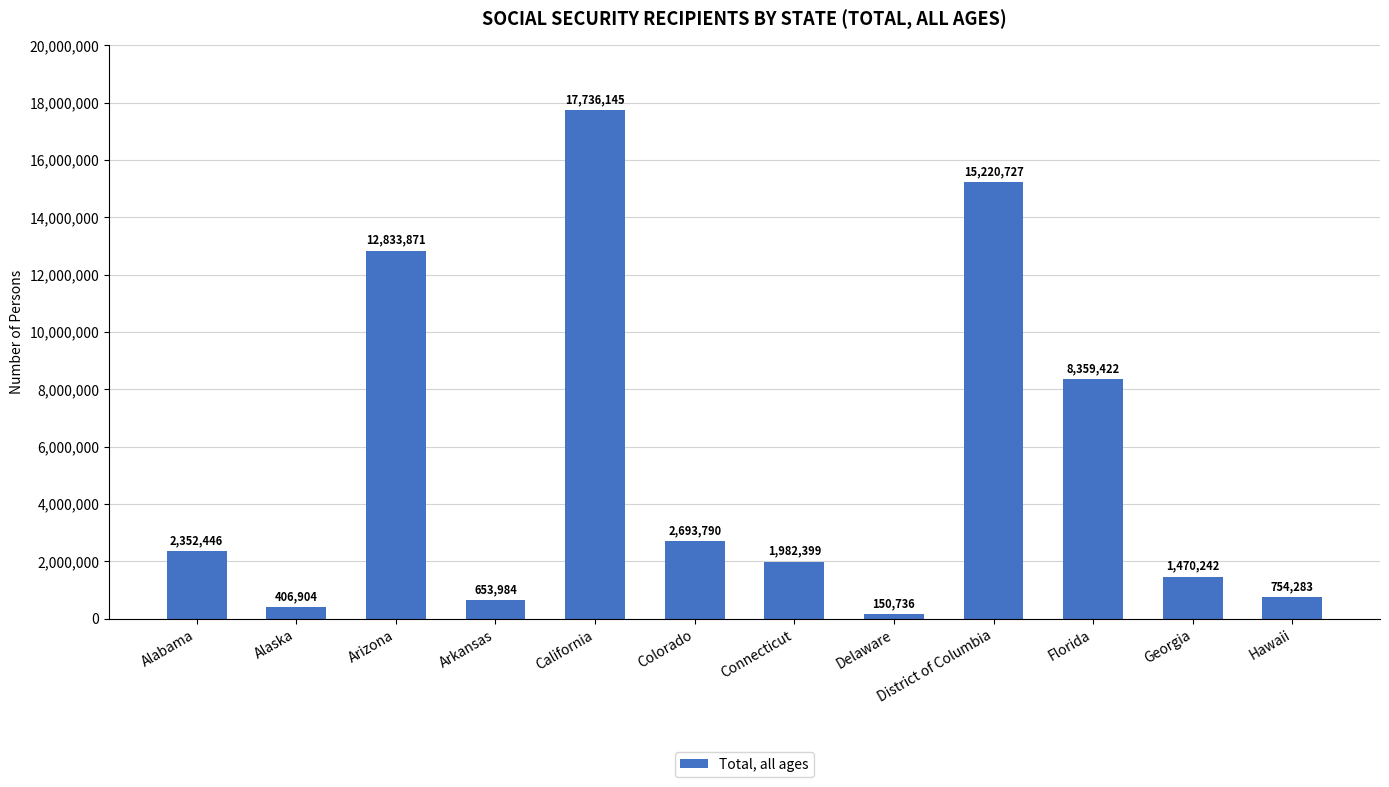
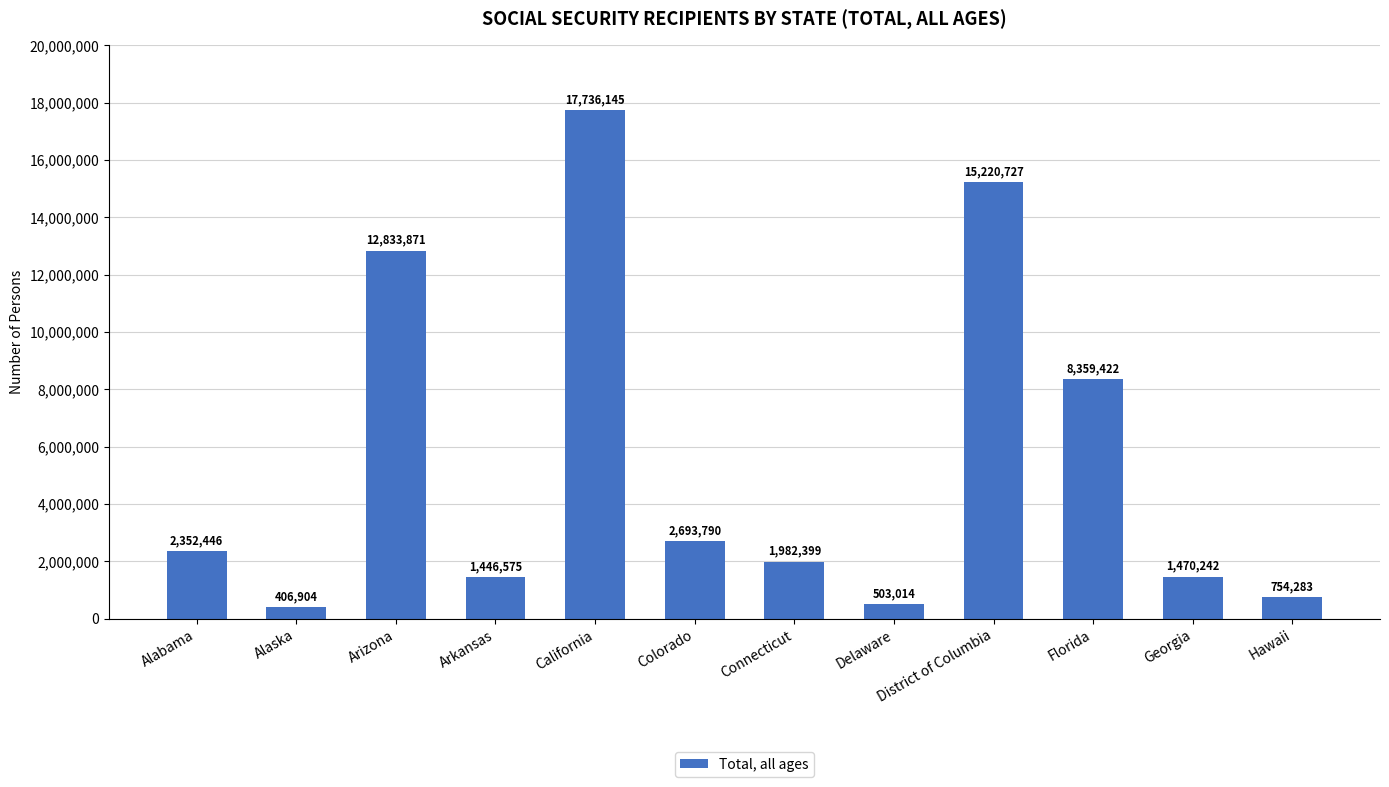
Arkansas: 653,984 -> 1,446,575
Delaware: 150,736 -> 503,014
